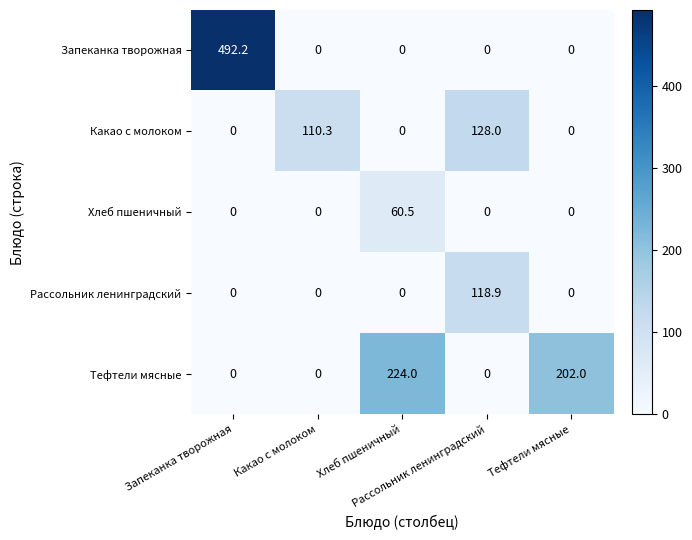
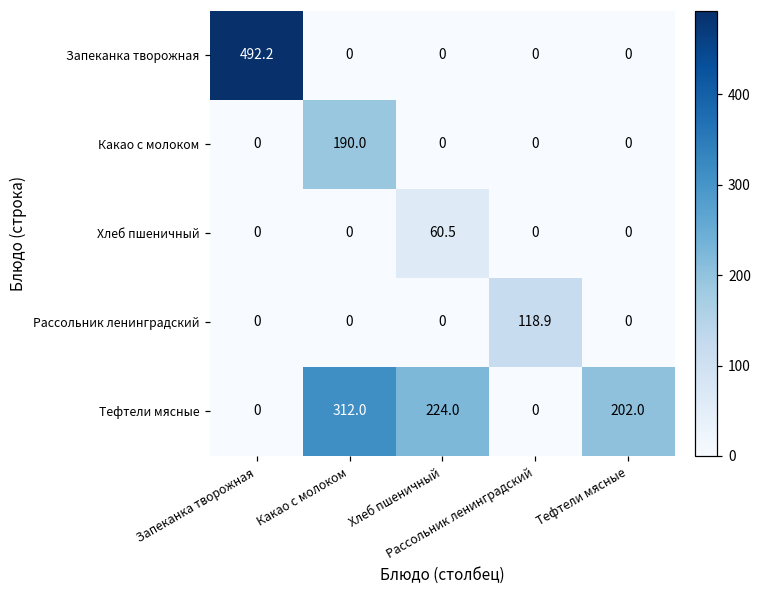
Какао с молоком, Какао с молоком: 110.3 -> 190.0
Какао с молоком, Рассольник ленинградский: 128.0 -> 0
Тефтели мясные, Какао с молоком: 0 -> 312.0
